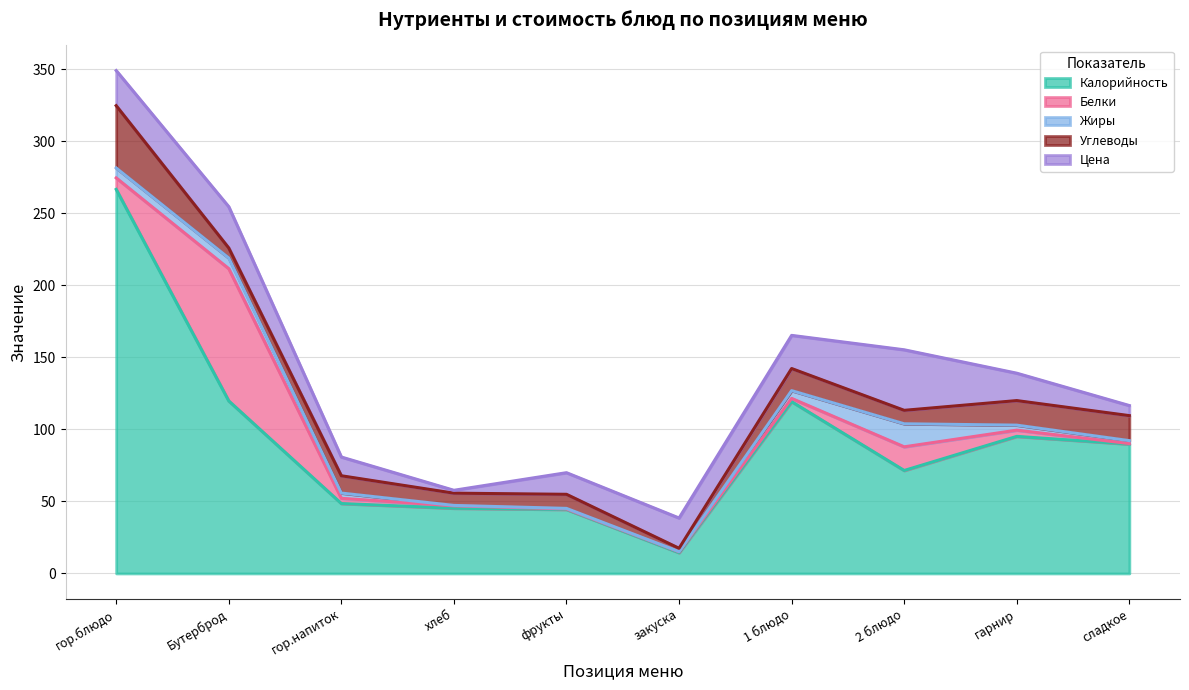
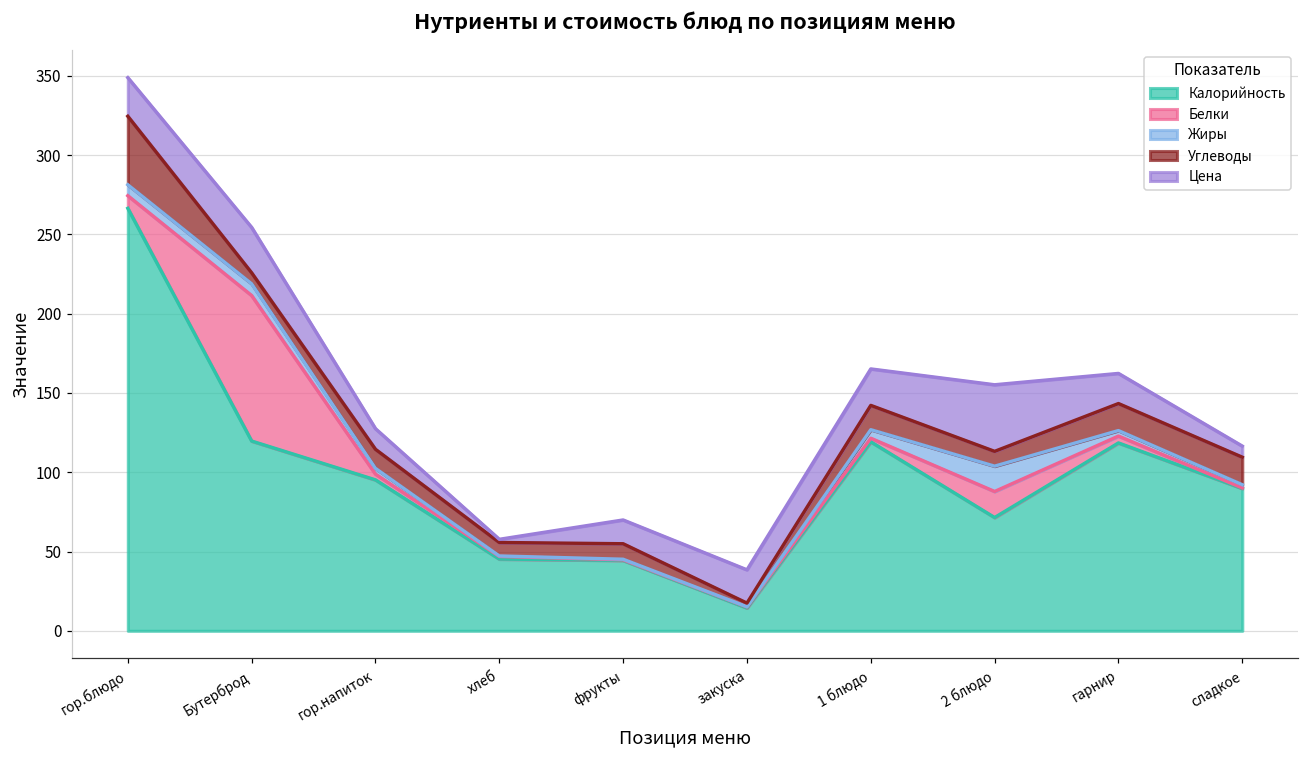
Калорийность, гор.напиток: 49 -> 95
Калорийность, гарнир: 95 -> 119
